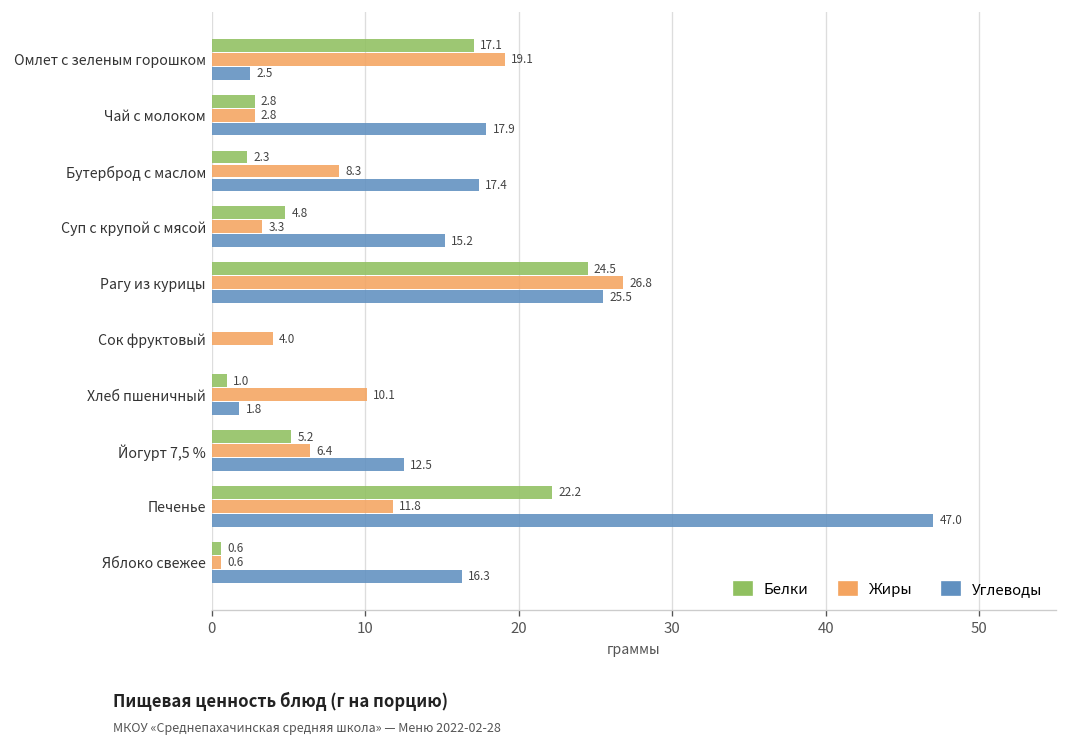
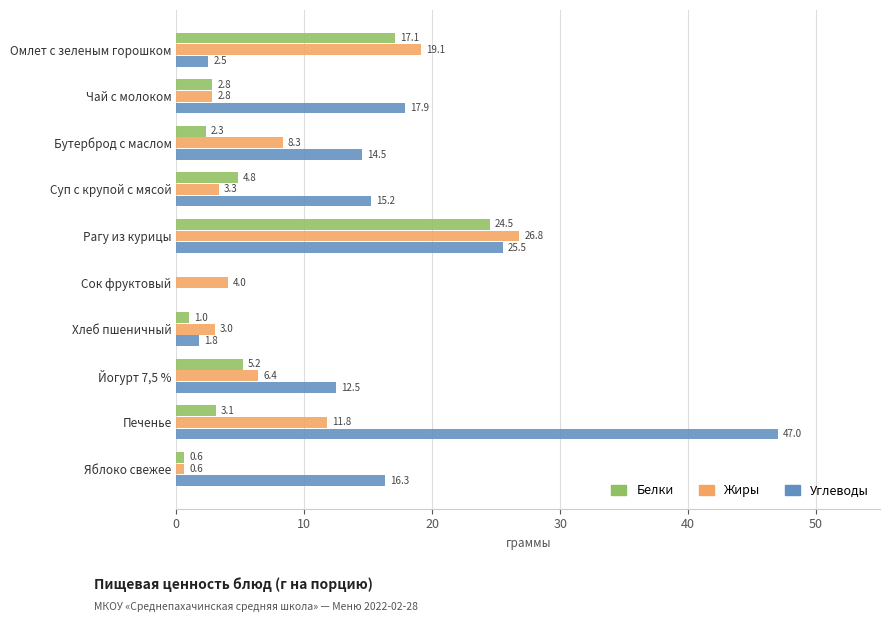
Углеводы, Бутерброд с маслом: 17.4 -> 14.5
Жиры, Хлеб пшеничный: 10.1 -> 3.0
Белки, Печенье: 22.2 -> 3.1
